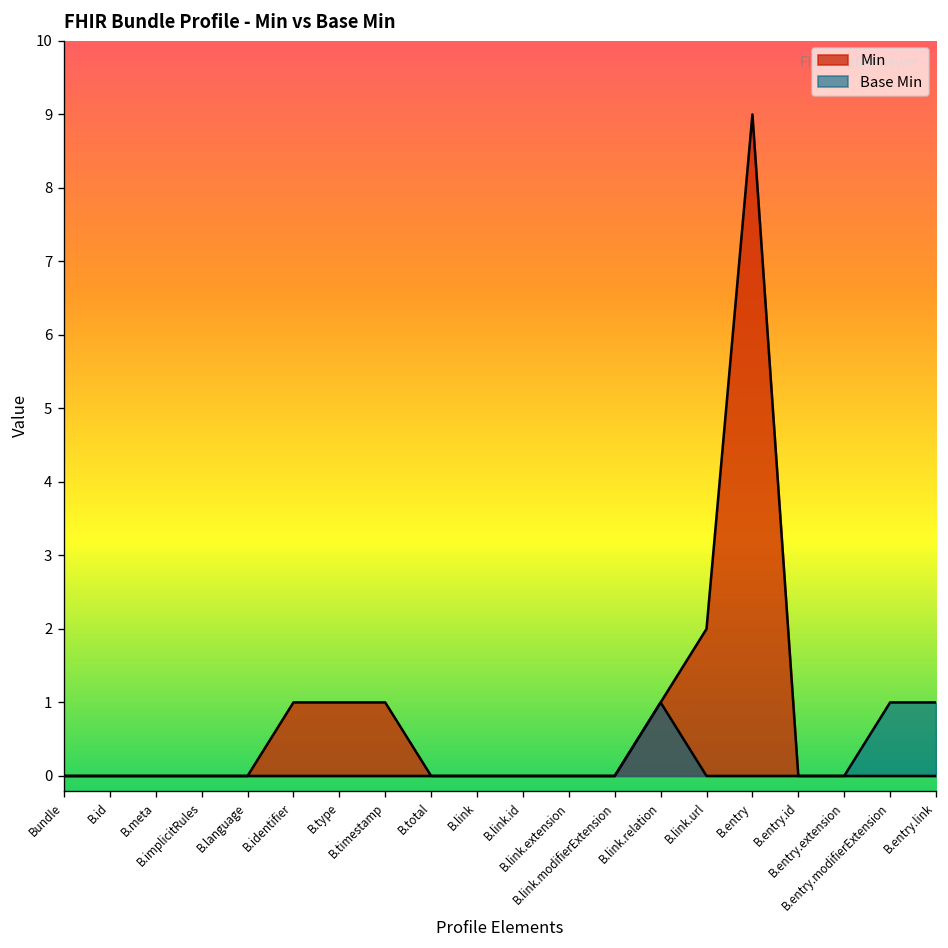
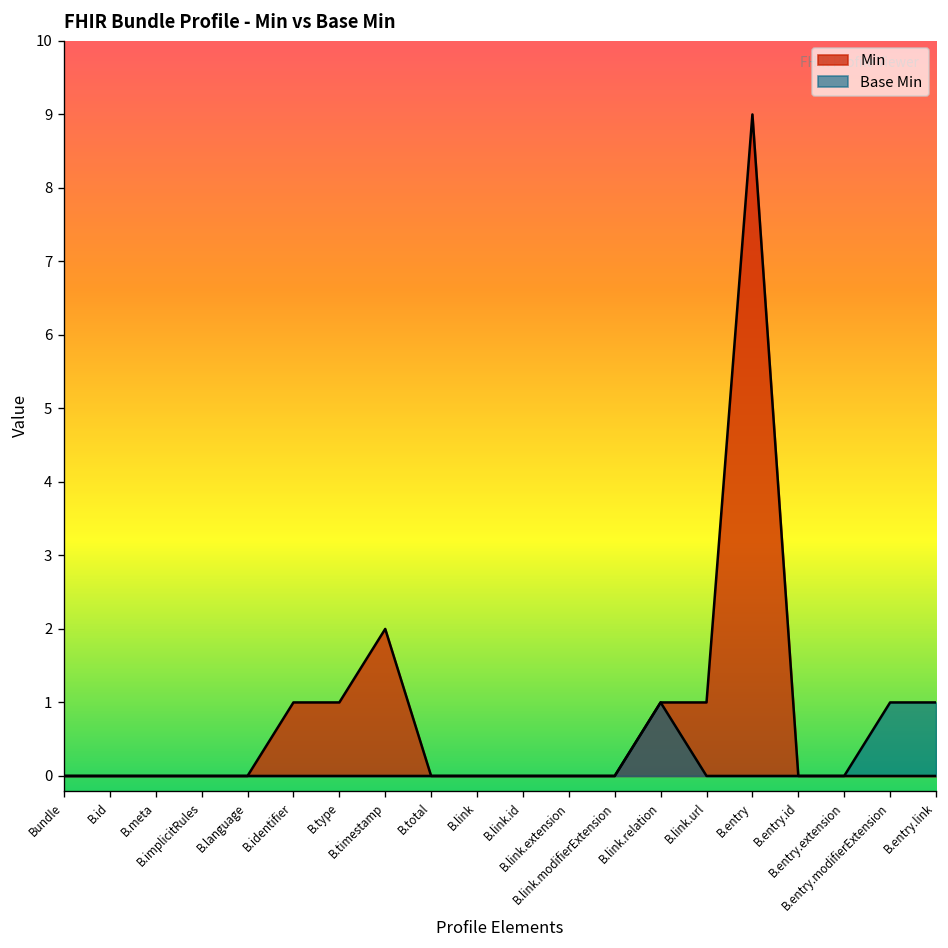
Min, B.timestamp: 1 -> 2
Min, B.link.url: 2 -> 1
